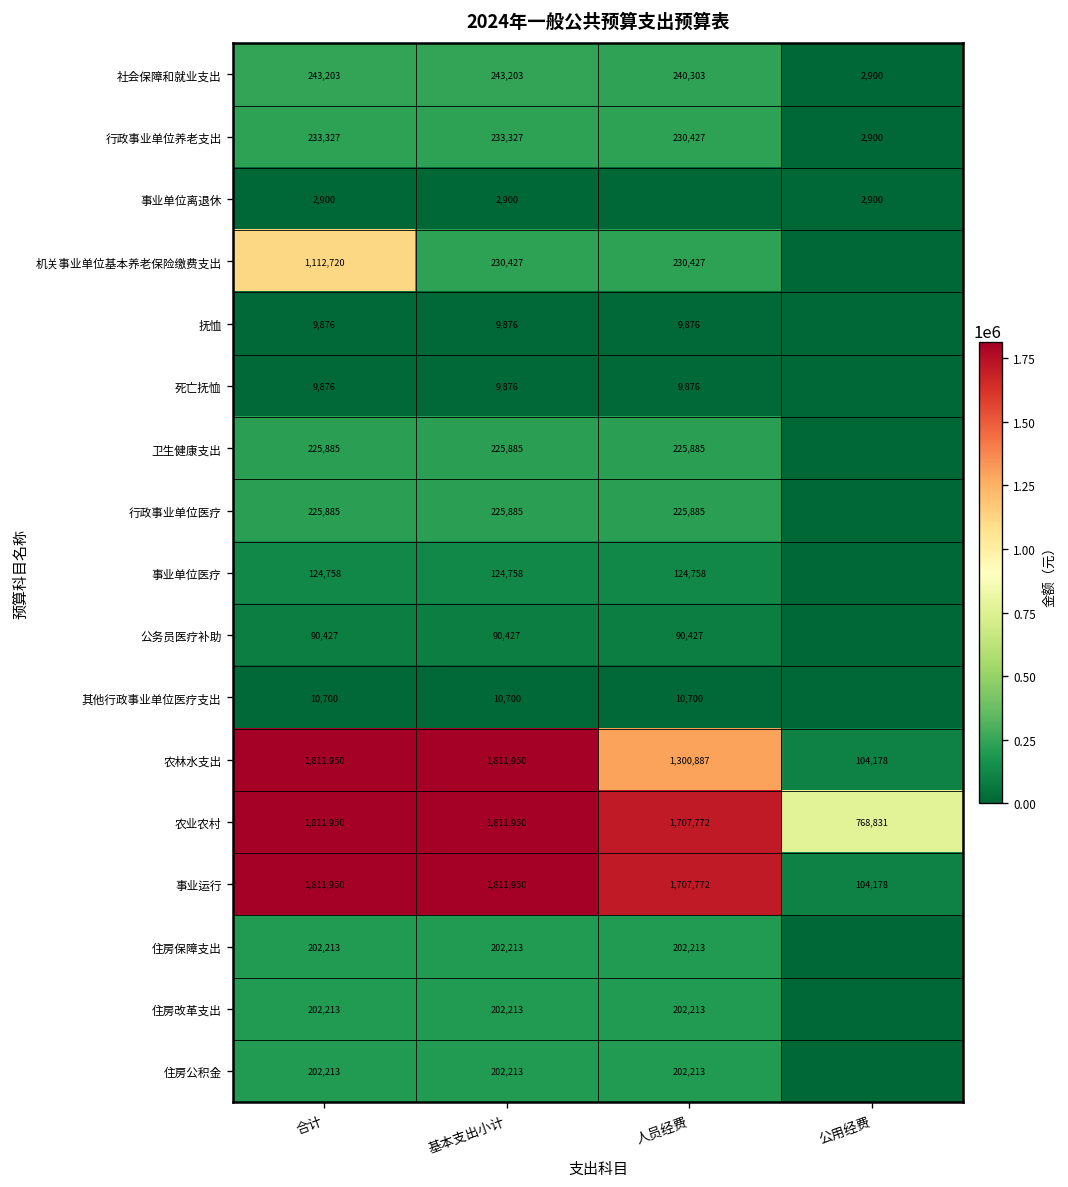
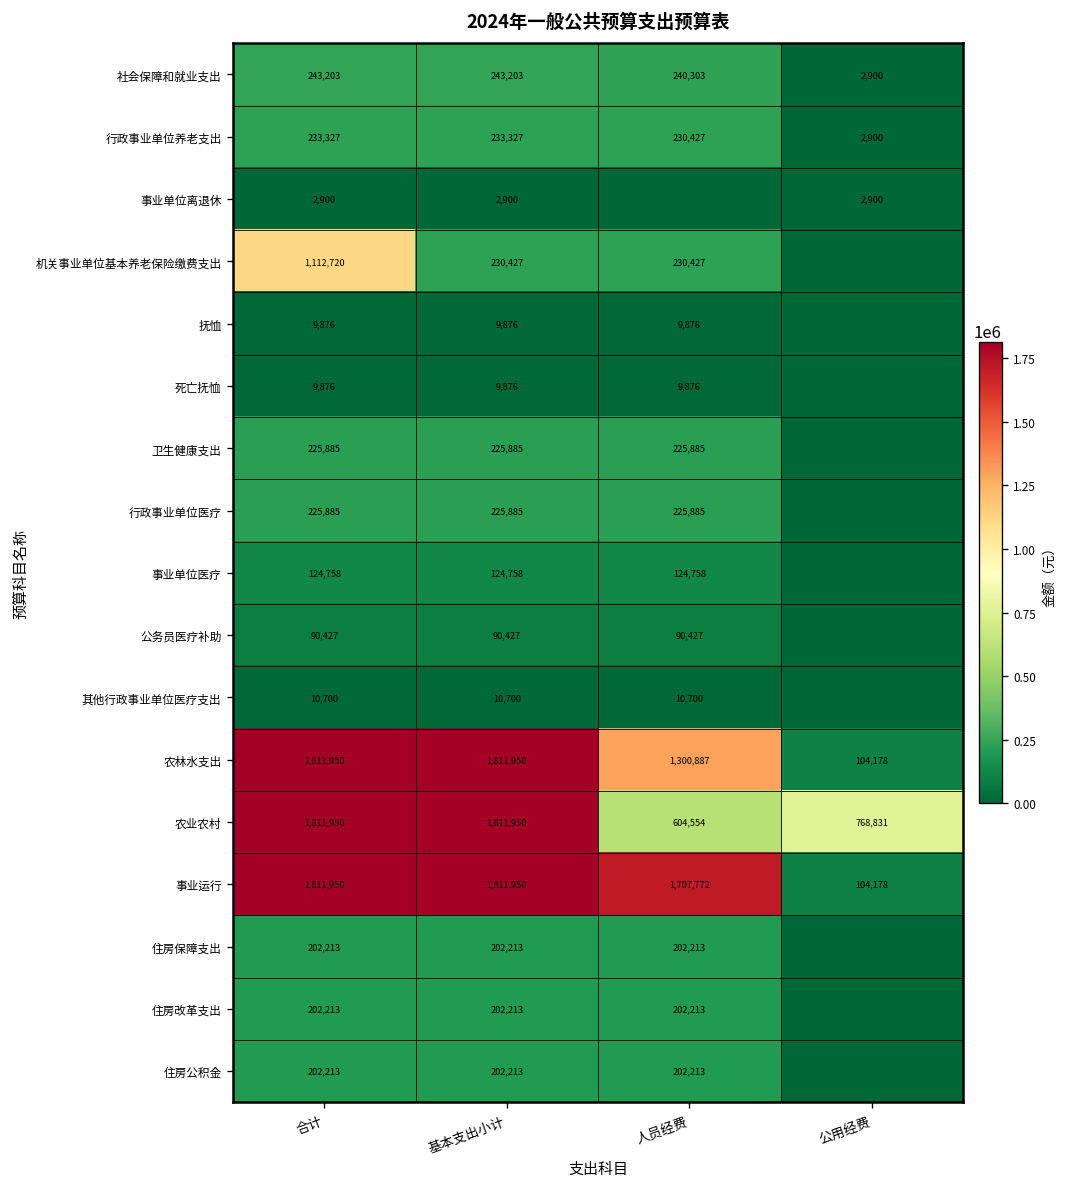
农业农村, 人员经费: 1,707,772 -> 604,554
